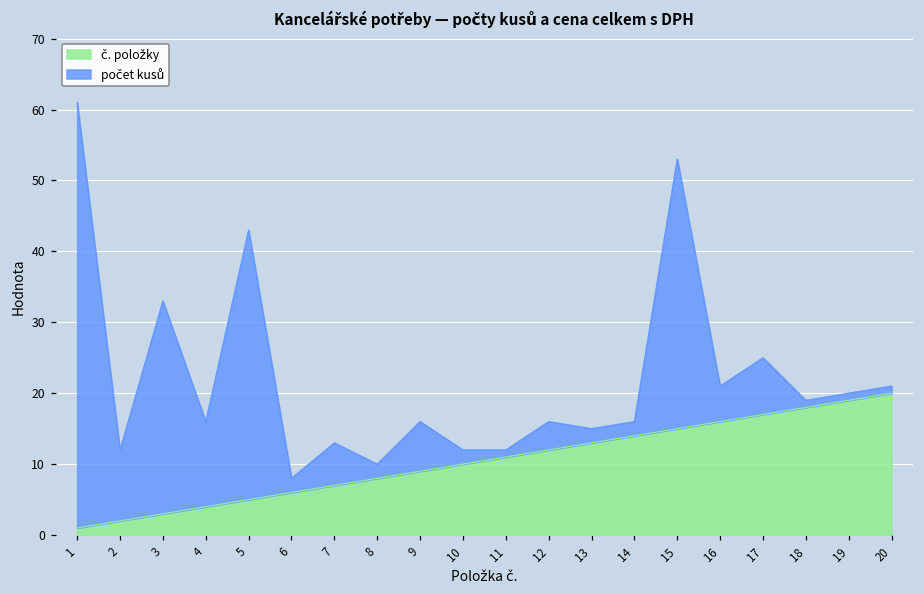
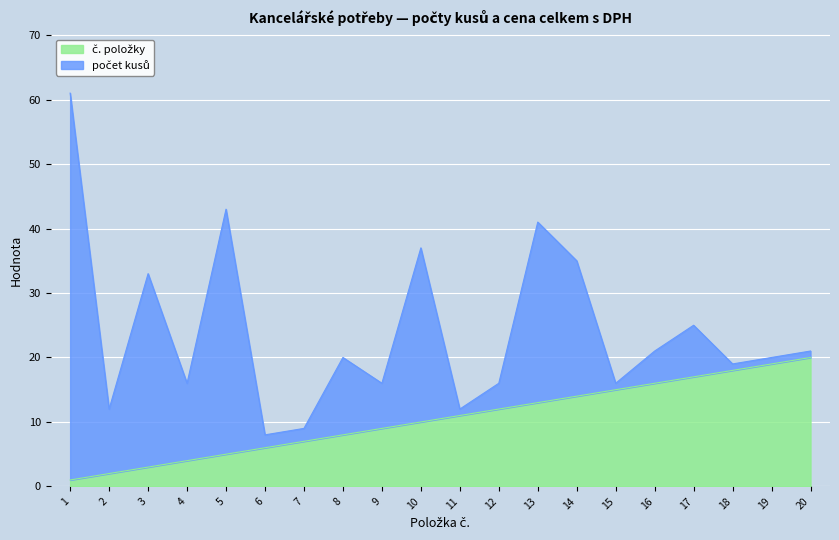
počet kusů, 7: 6 -> 2
počet kusů, 8: 2 -> 12
počet kusů, 10: 2 -> 27
počet kusů, 13: 2 -> 28
počet kusů, 14: 2 -> 21
počet kusů, 15: 38 -> 1
